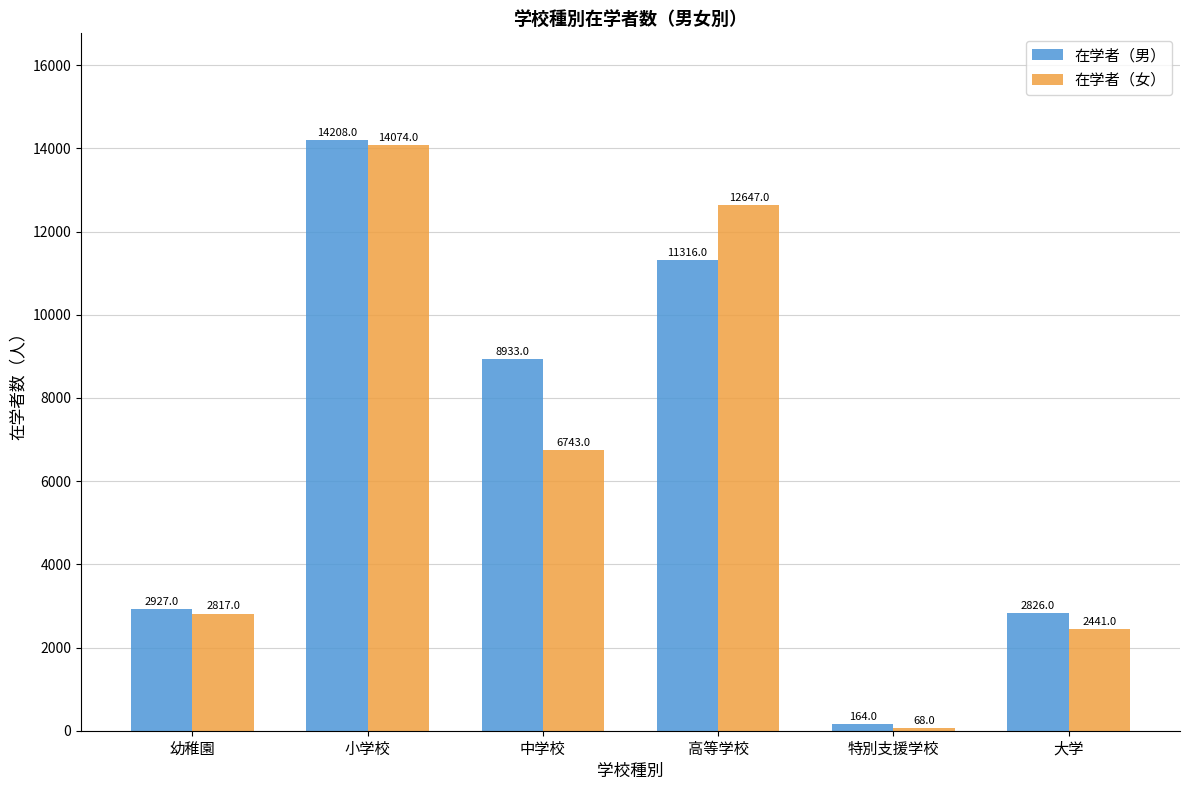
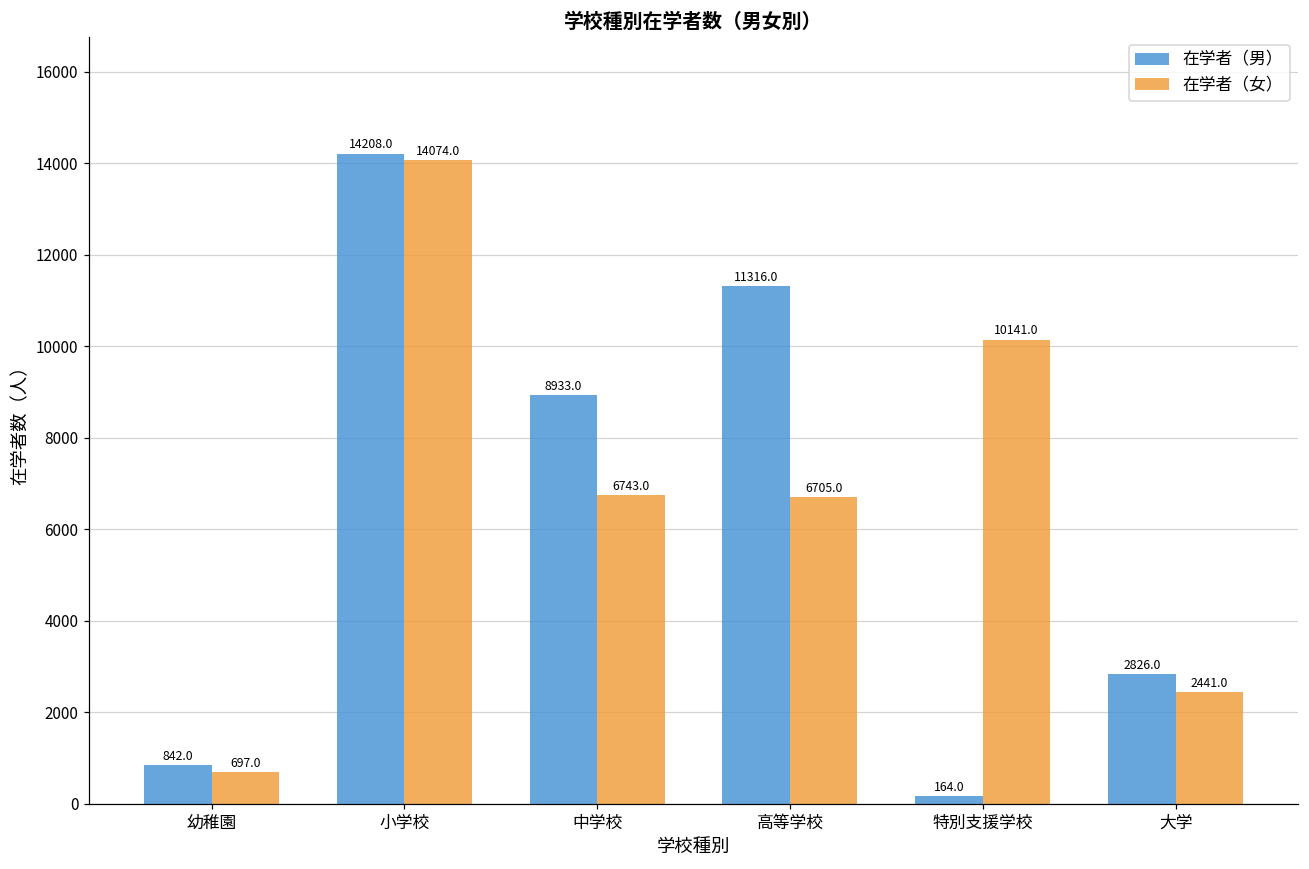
在学者（男）, 幼稚園: 2927.0 -> 842.0
在学者（女）, 幼稚園: 2817.0 -> 697.0
在学者（女）, 高等学校: 12647.0 -> 6705.0
在学者（女）, 特別支援学校: 68.0 -> 10141.0
